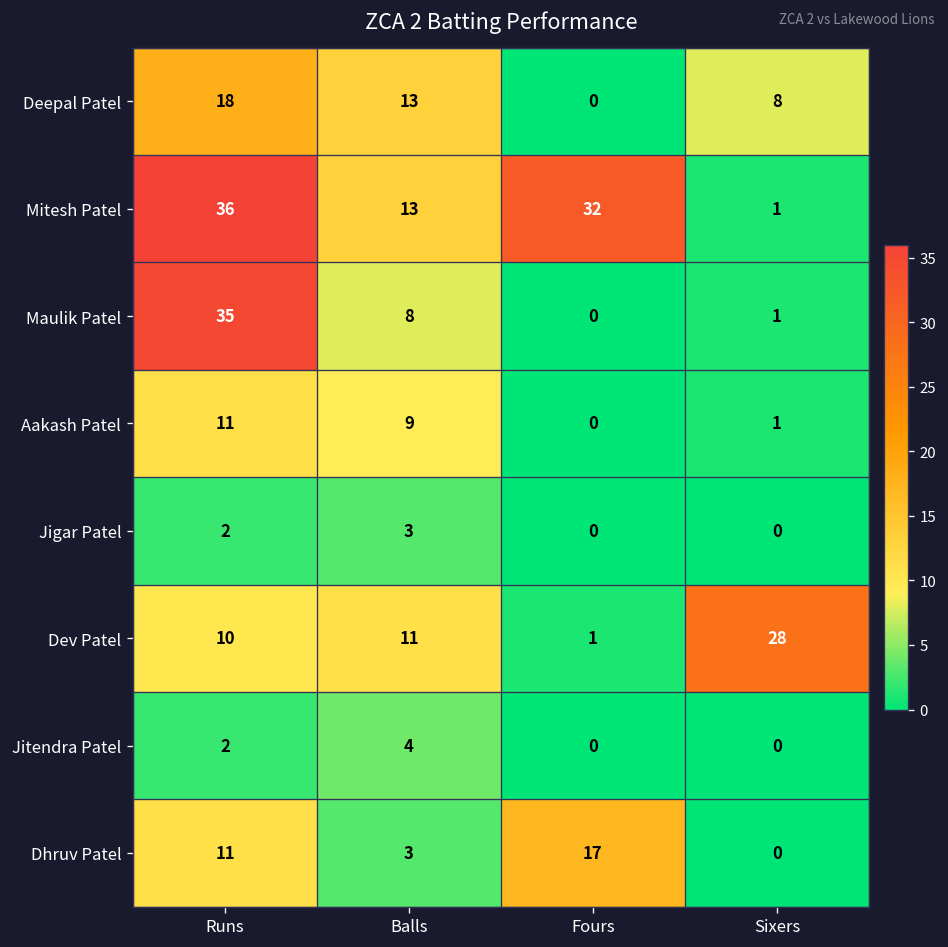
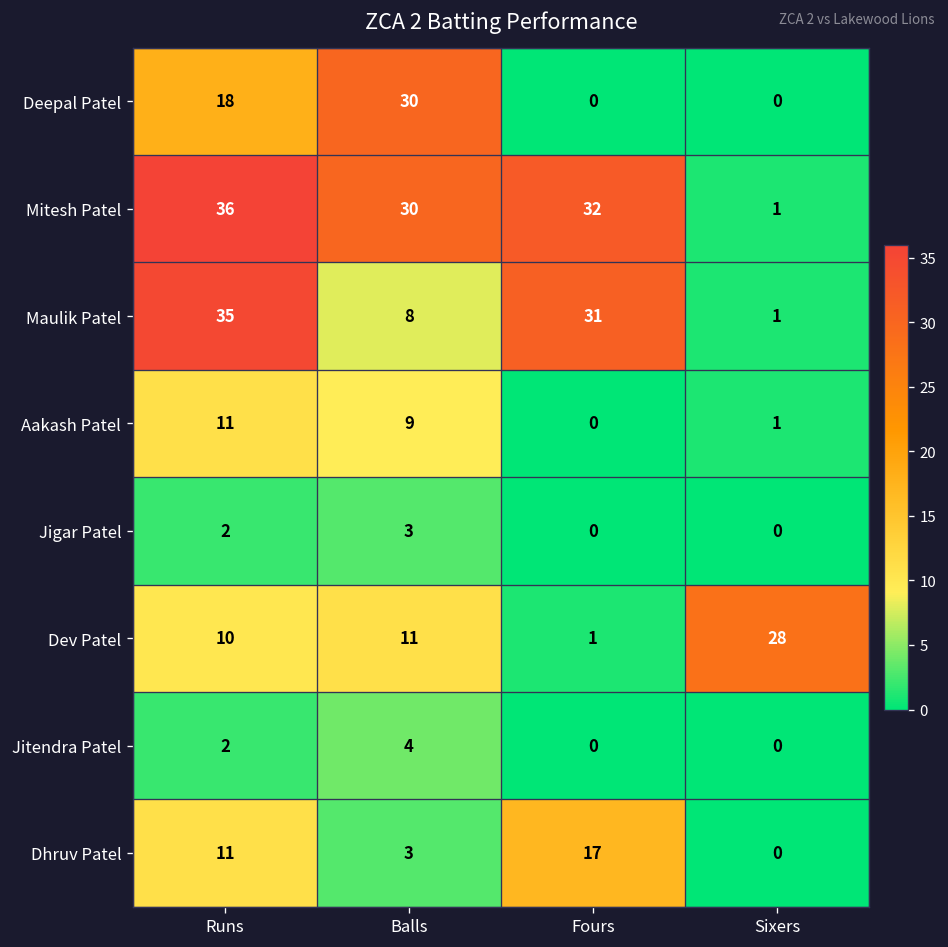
Deepal Patel, Balls: 13 -> 30
Deepal Patel, Sixers: 8 -> 0
Mitesh Patel, Balls: 13 -> 30
Maulik Patel, Fours: 0 -> 31
